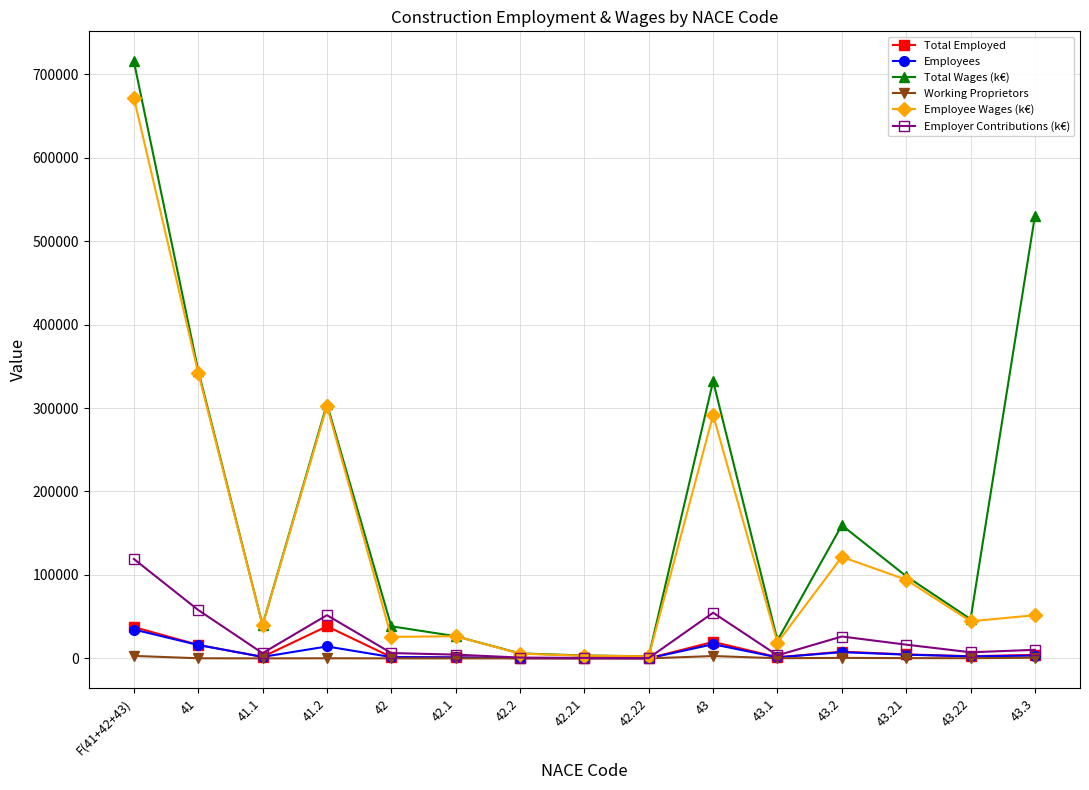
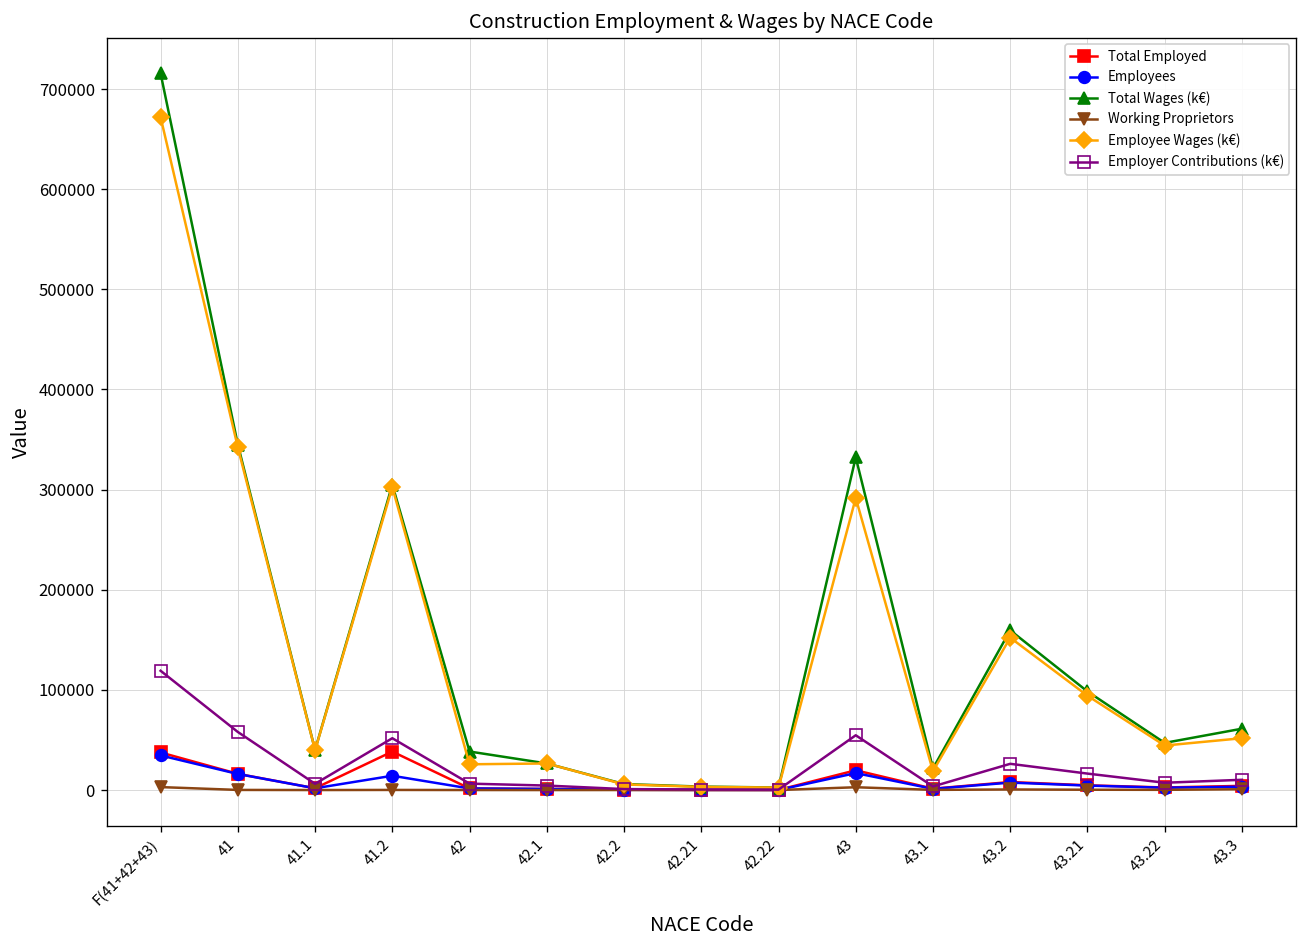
Employee Wages (k€), 43.2: 120000 -> 150000
Total Wages (k€), 43.3: 530000 -> 60000
